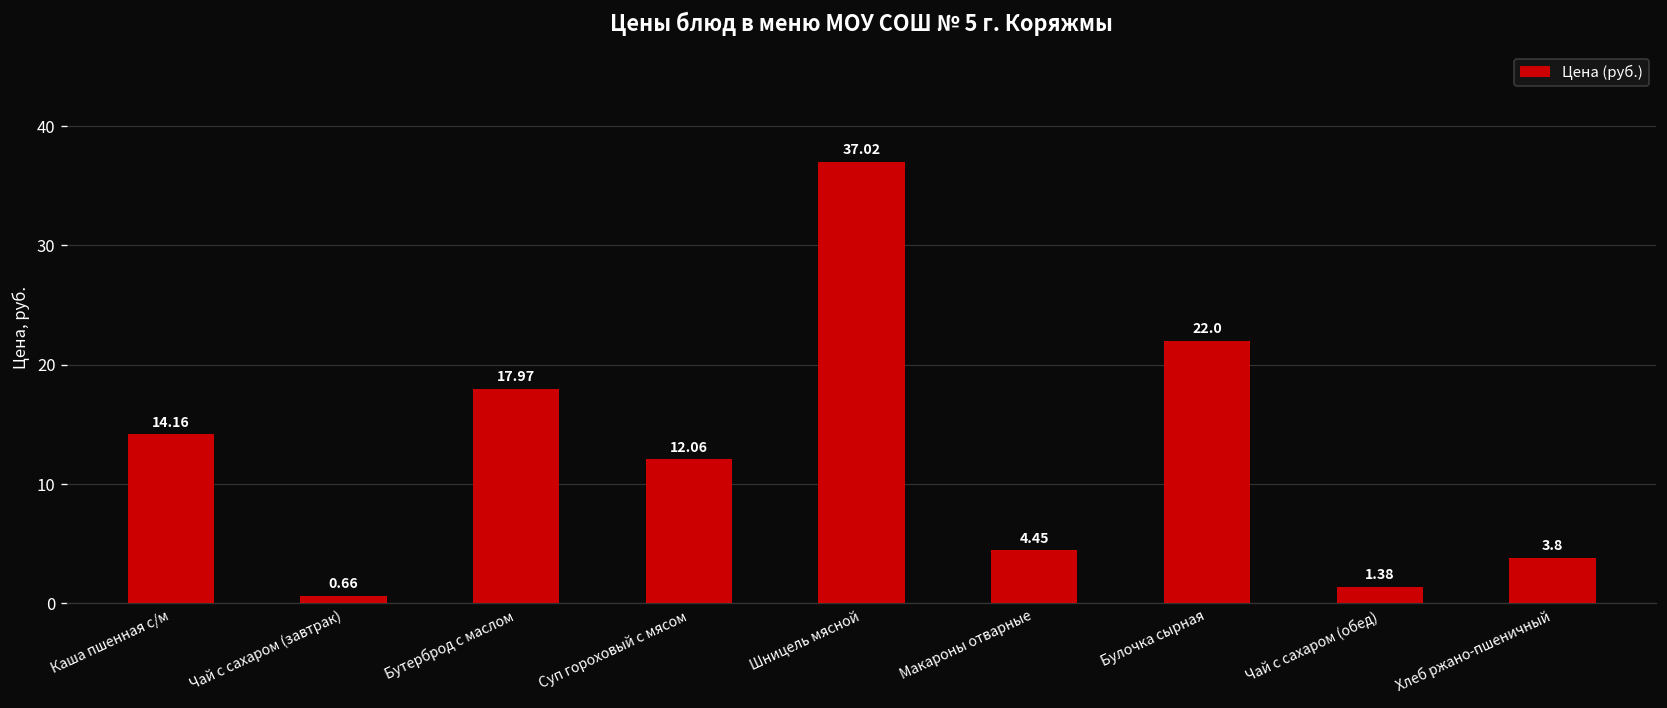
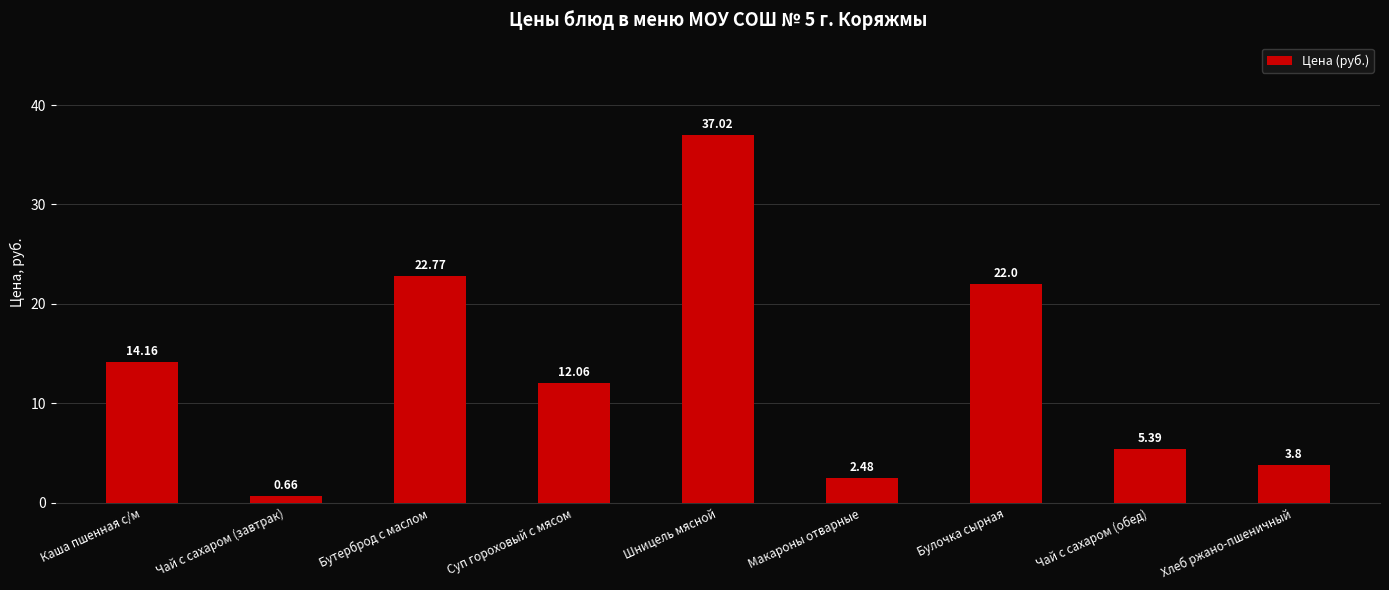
Бутерброд с маслом: 17.97 -> 22.77
Макароны отварные: 4.45 -> 2.48
Чай с сахаром (обед): 1.38 -> 5.39
